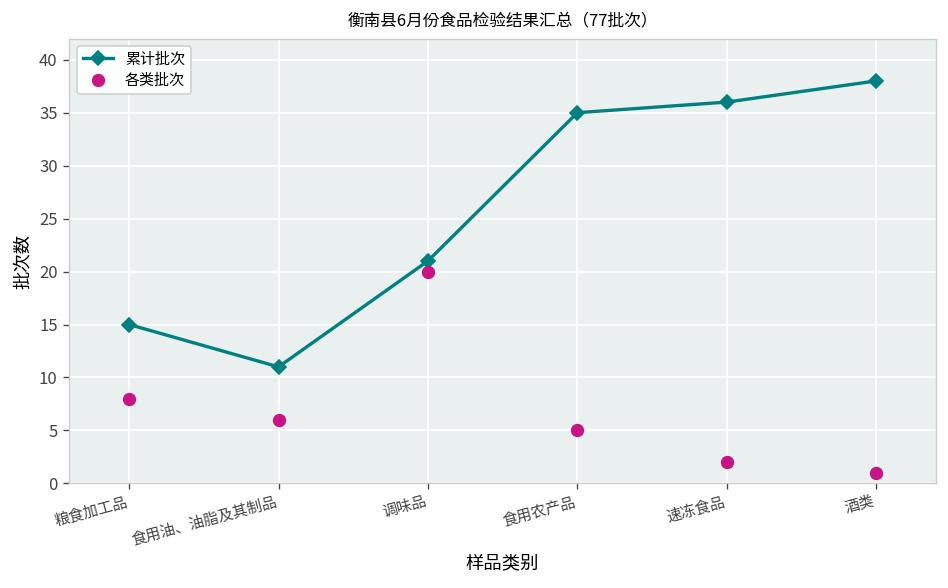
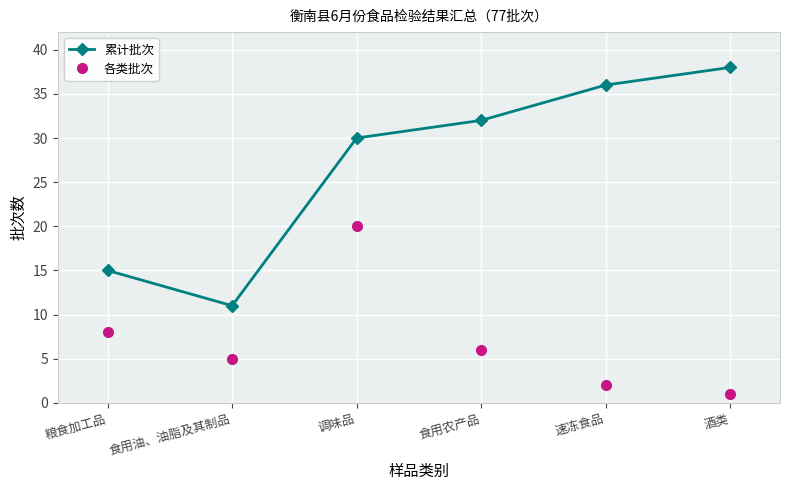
各类批次, 食用油、油脂及其制品: 6 -> 5
累计批次, 调味品: 21 -> 30
累计批次, 食用农产品: 35 -> 32
各类批次, 食用农产品: 5 -> 6
